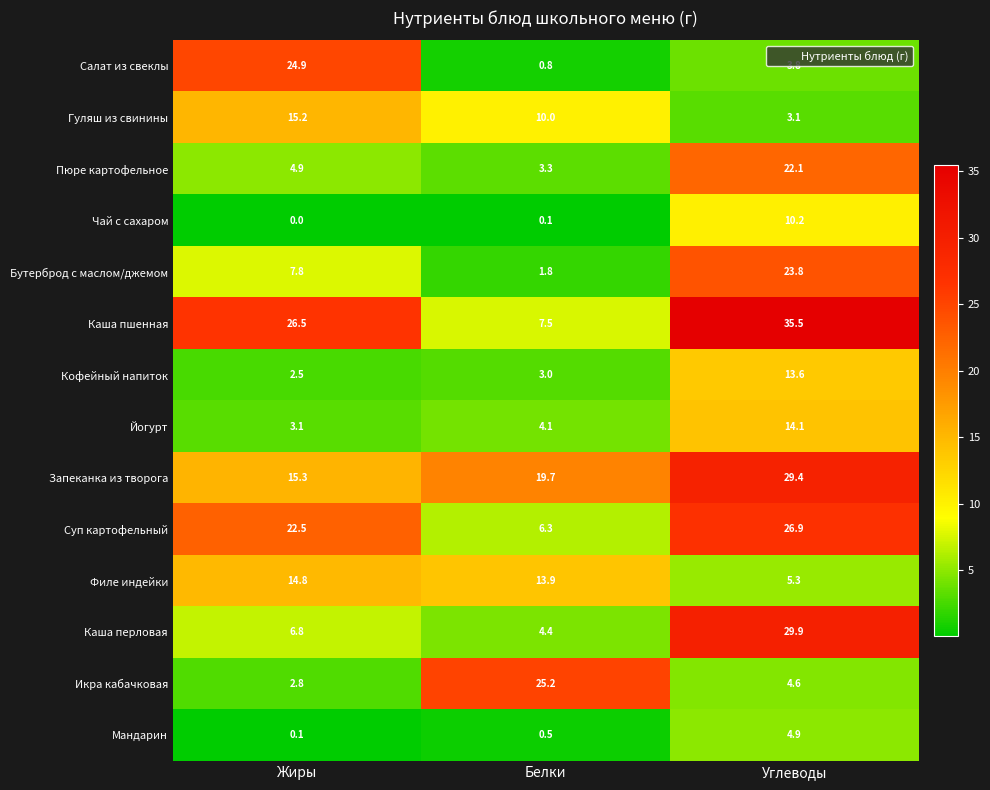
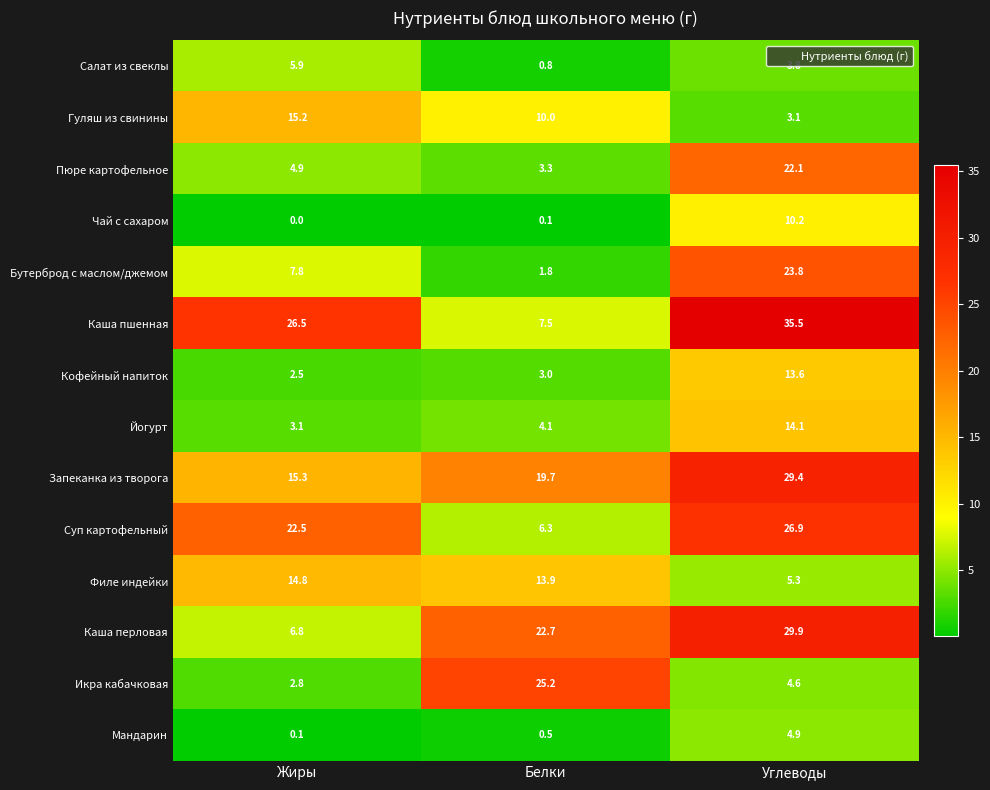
Салат из свеклы, Жиры: 24.9 -> 5.9
Каша перловая, Белки: 4.4 -> 22.7
